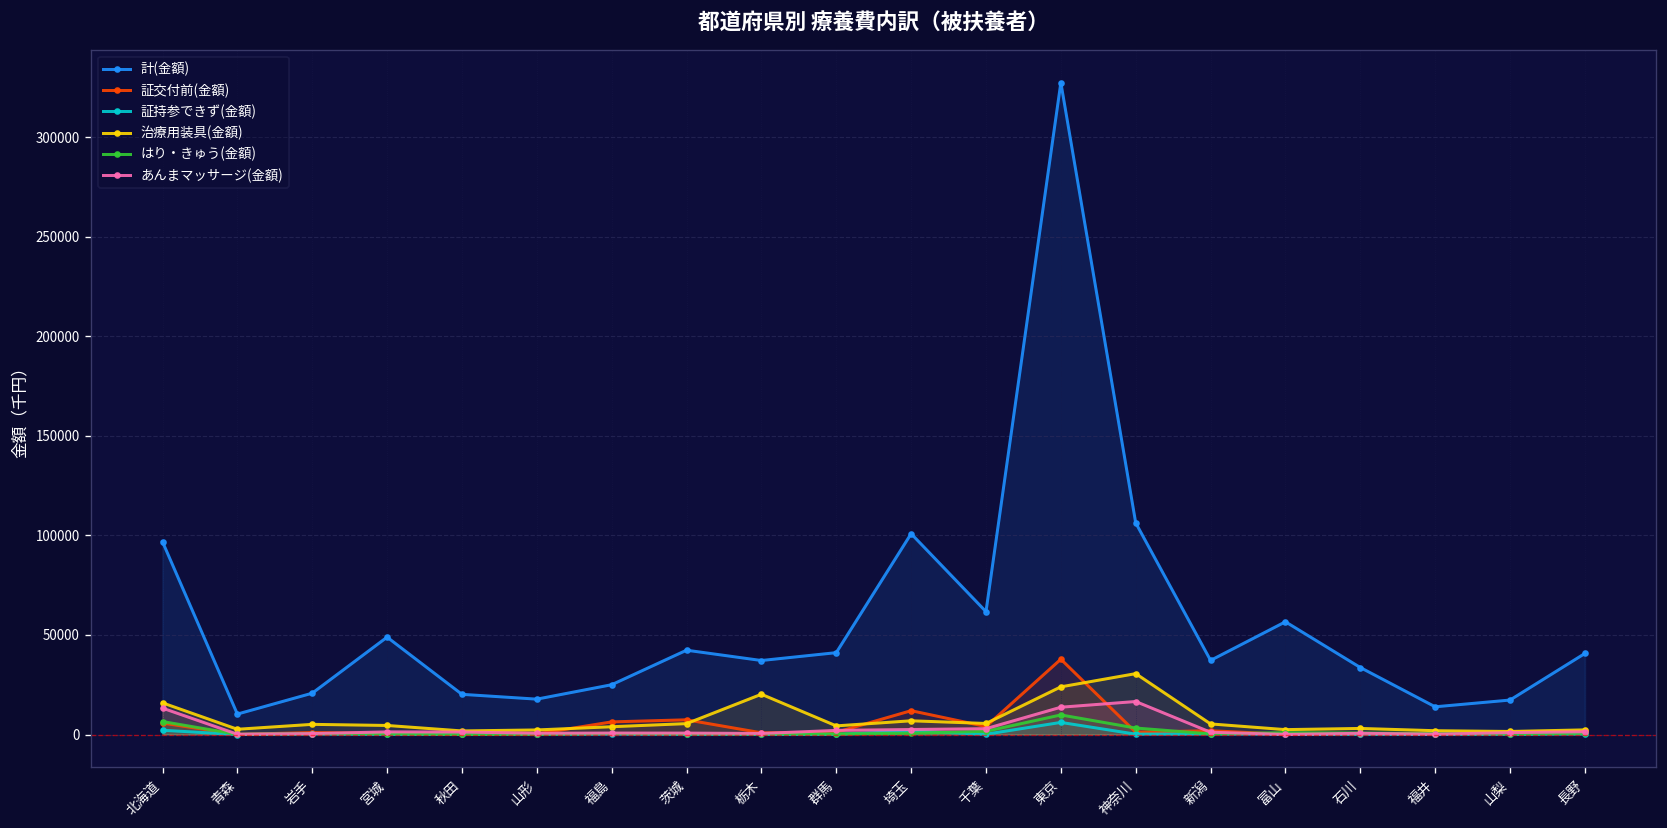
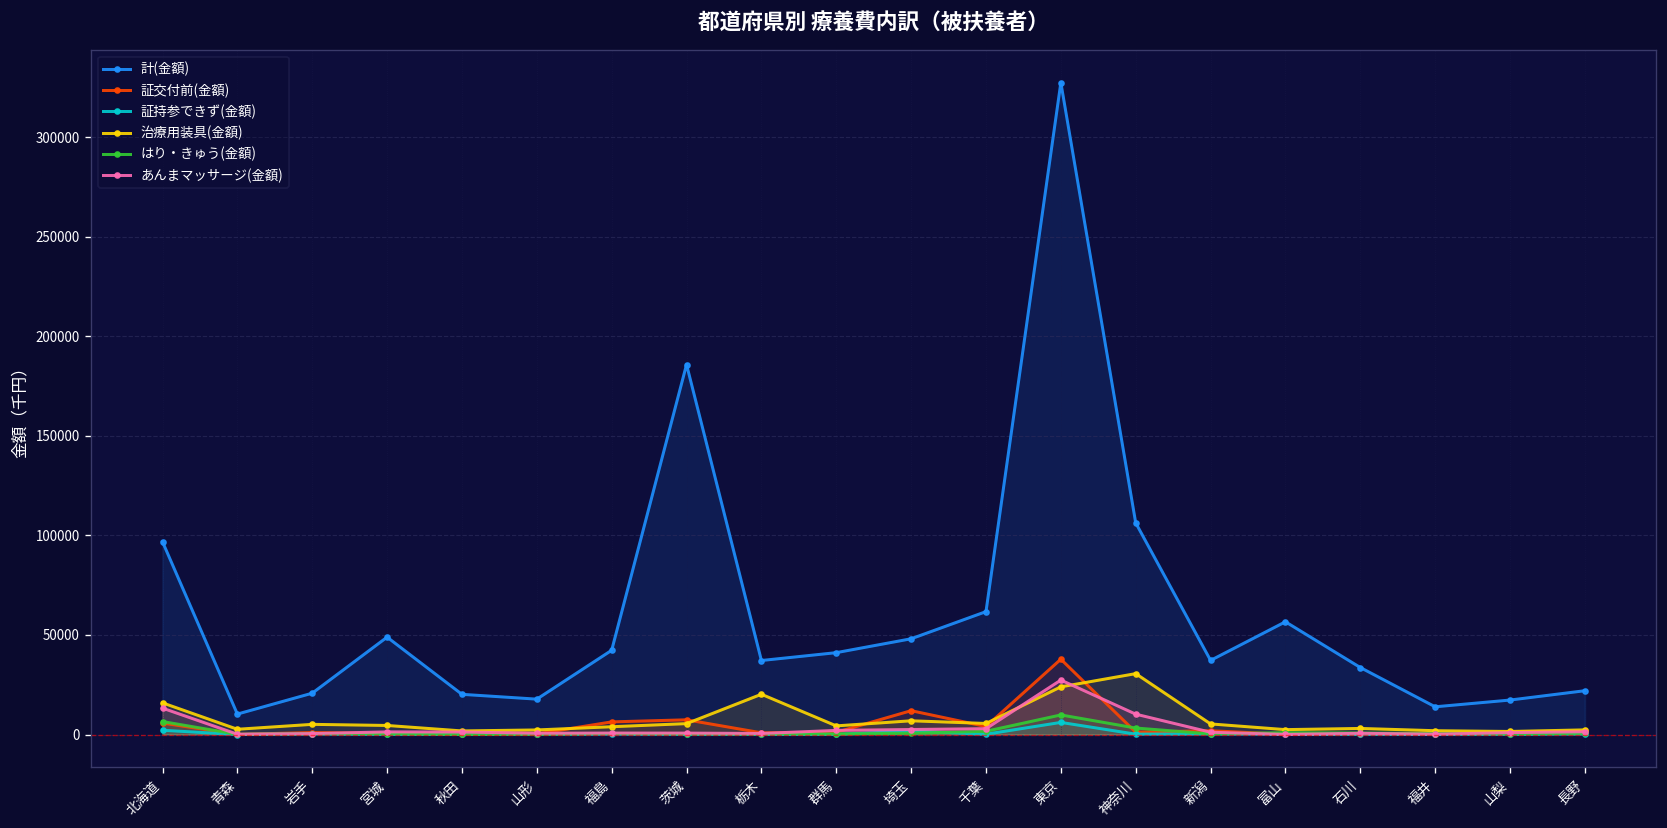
計(金額), 福島: 25000 -> 42000
計(金額), 茨城: 42000 -> 186000
計(金額), 埼玉: 101000 -> 48000
あんまマッサージ(金額), 東京: 14000 -> 27000
あんまマッサージ(金額), 神奈川: 17000 -> 10000
計(金額), 長野: 41000 -> 22000
